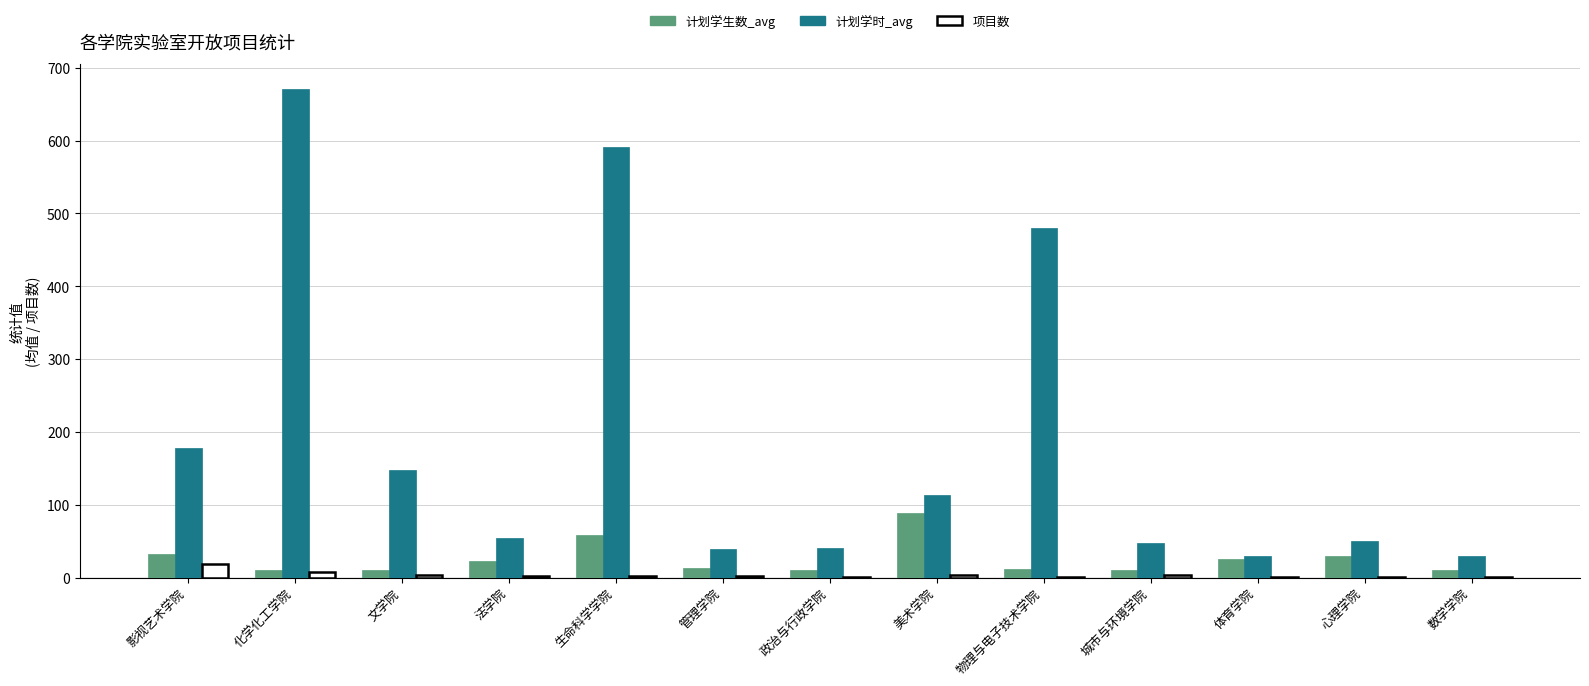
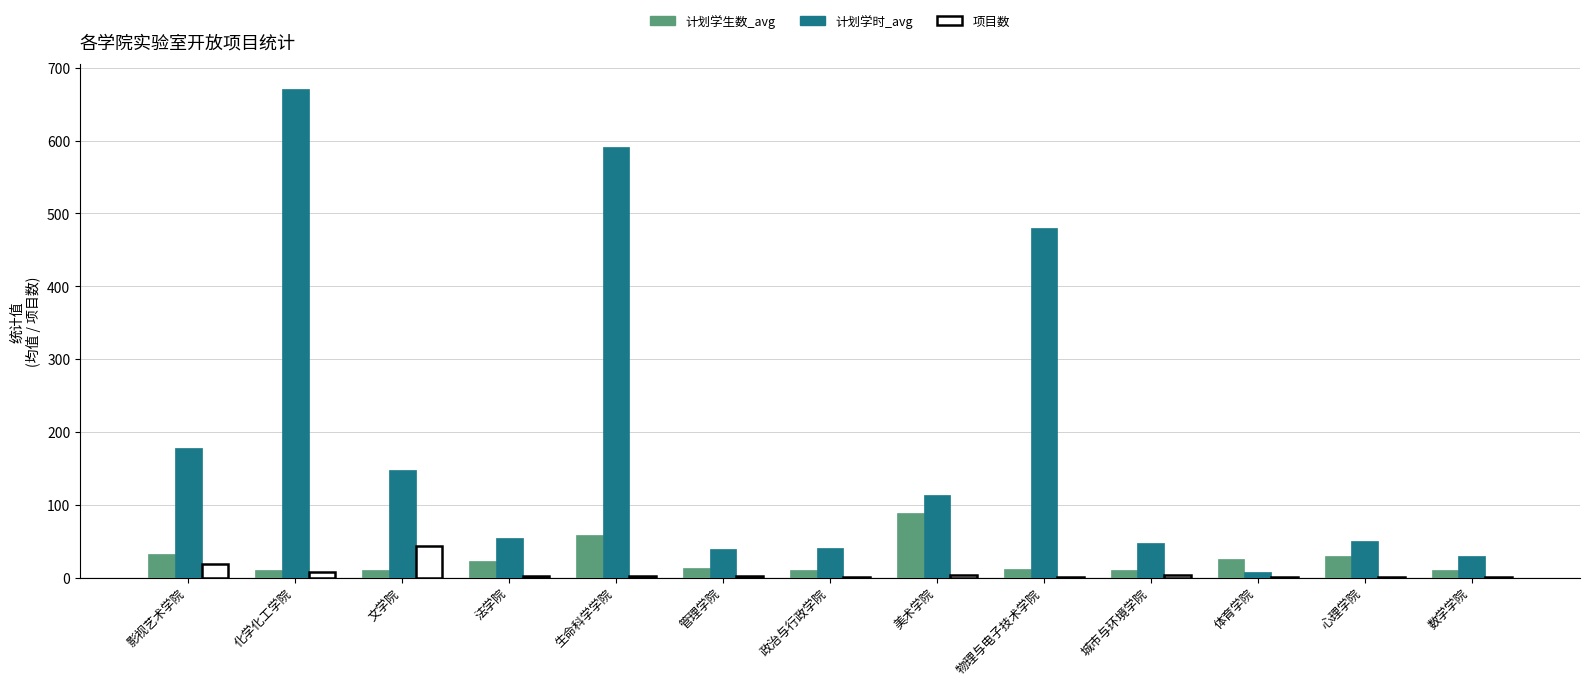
项目数, 文学院: 0 -> 40
计划学时_avg, 体育学院: 30 -> 10
